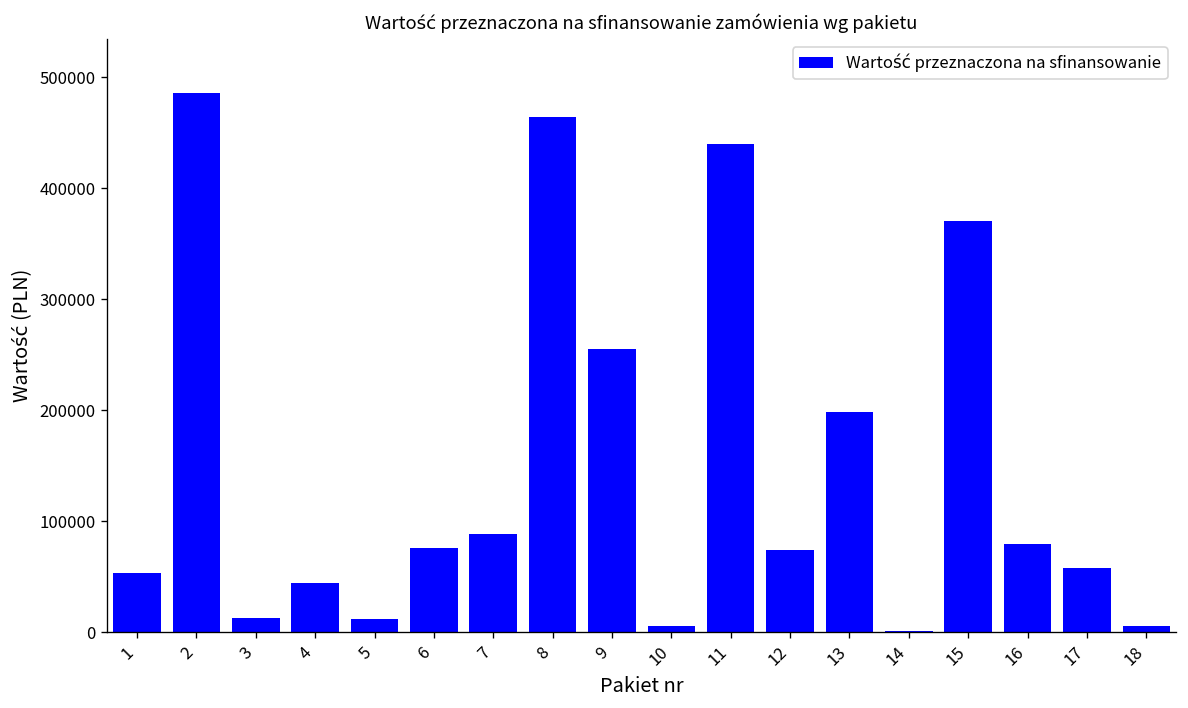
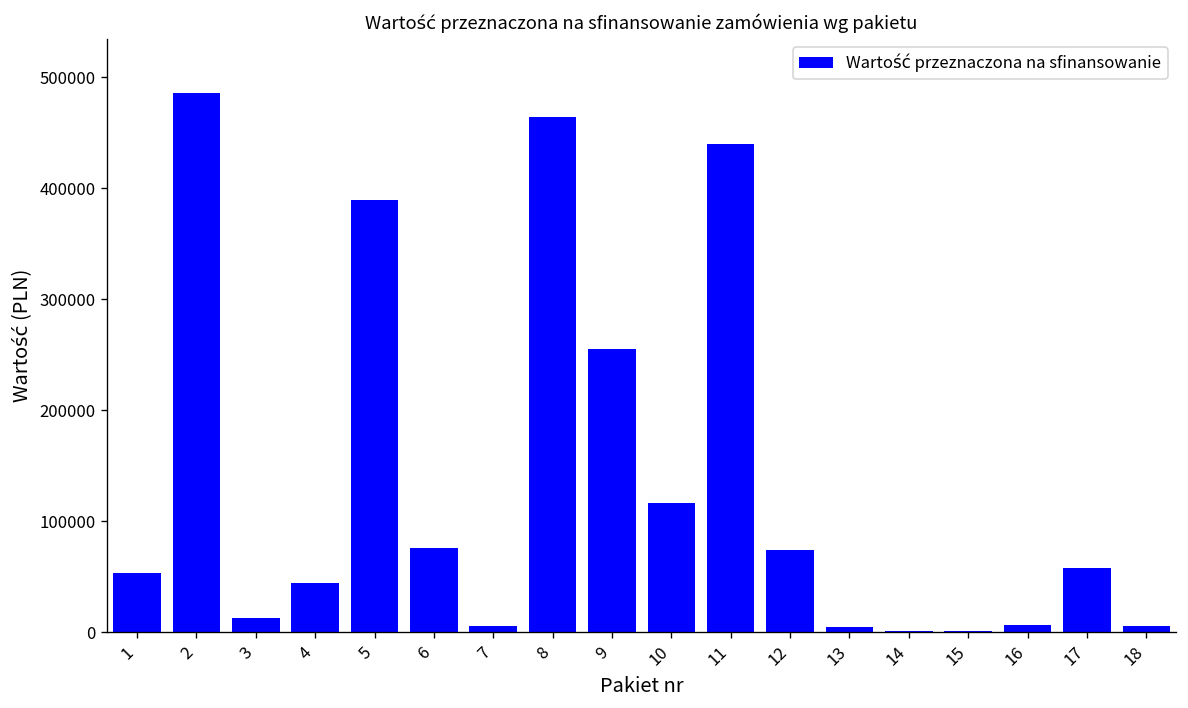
5: 10000 -> 390000
7: 90000 -> 10000
10: 10000 -> 120000
13: 200000 -> 0
15: 370000 -> 0
16: 80000 -> 10000
